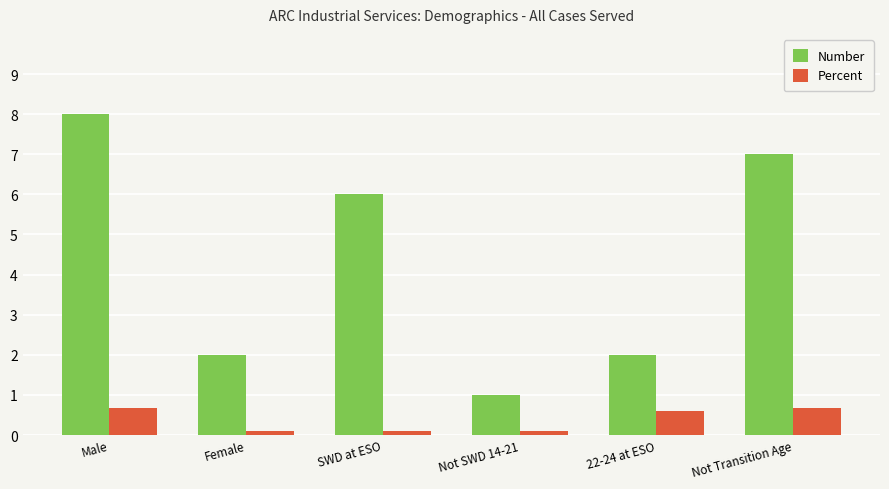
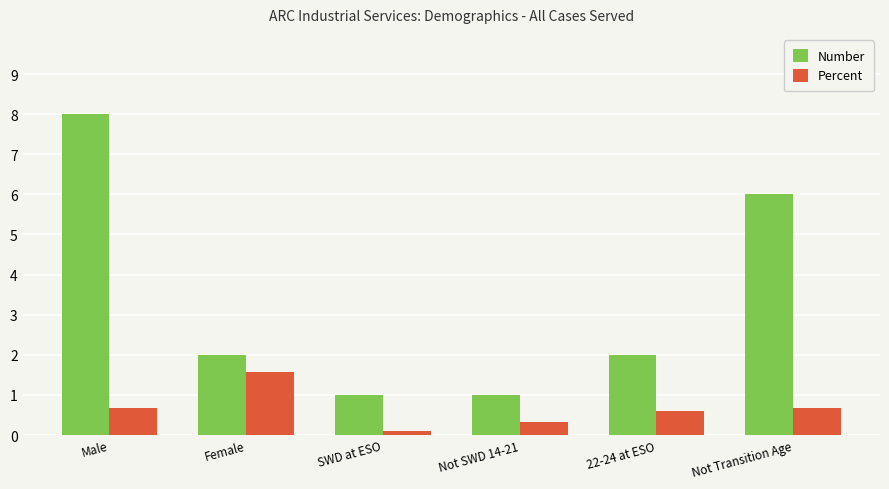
Percent, Female: 0.1 -> 1.6
Number, SWD at ESO: 6 -> 1
Percent, Not SWD 14-21: 0.1 -> 0.3
Number, Not Transition Age: 7 -> 6
